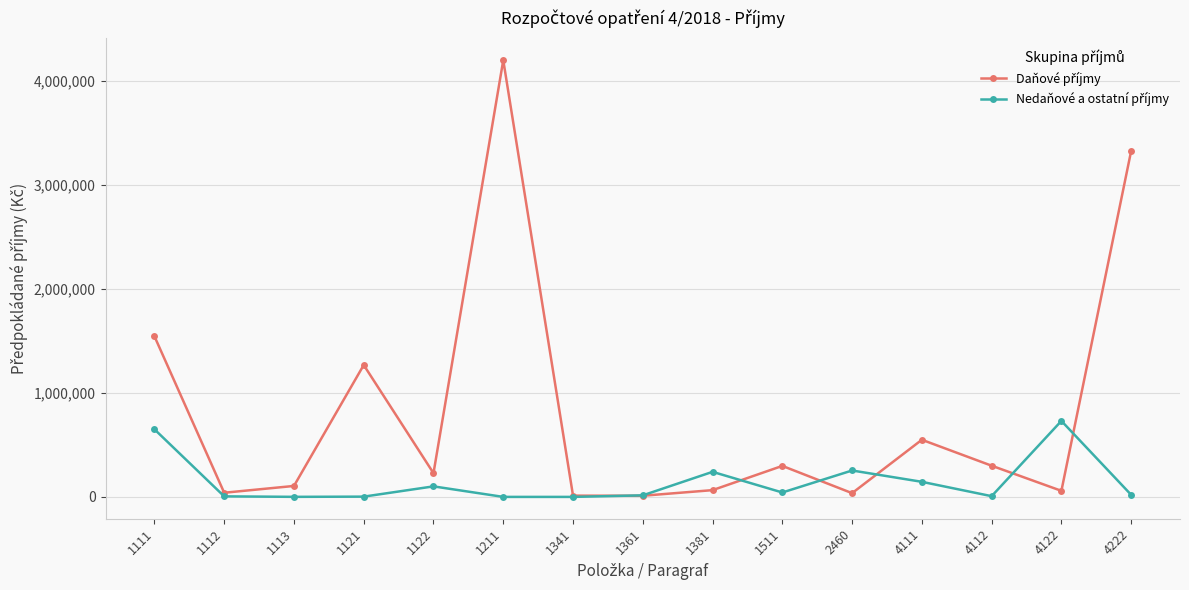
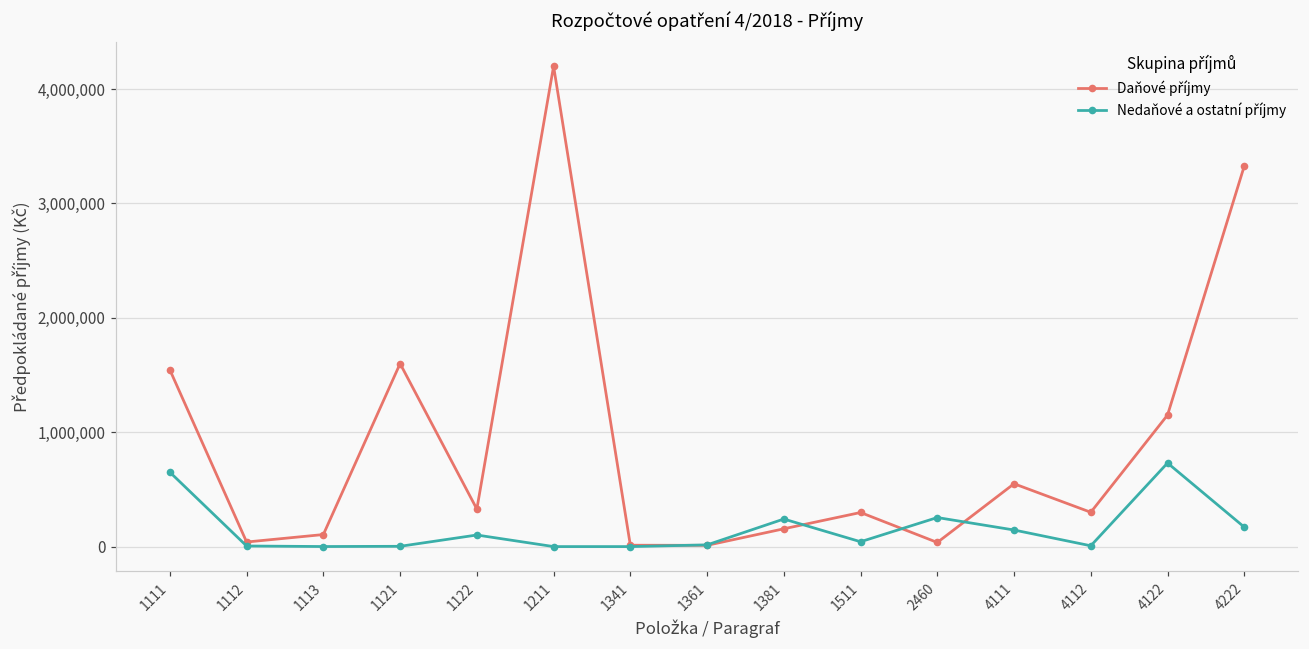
Daňové příjmy, 1121: 1,270,000 -> 1,600,000
Daňové příjmy, 1122: 230,000 -> 330,000
Daňové příjmy, 1381: 70,000 -> 160,000
Daňové příjmy, 4122: 60,000 -> 1,150,000
Nedaňové a ostatní příjmy, 4222: 20,000 -> 170,000
